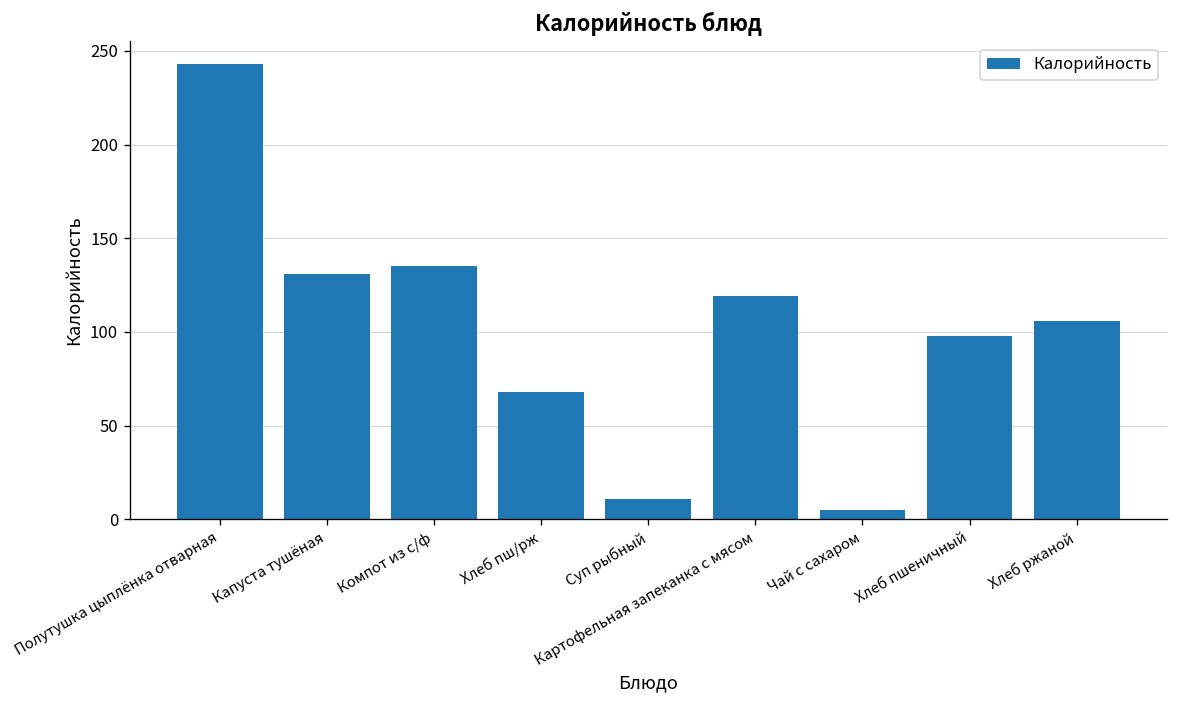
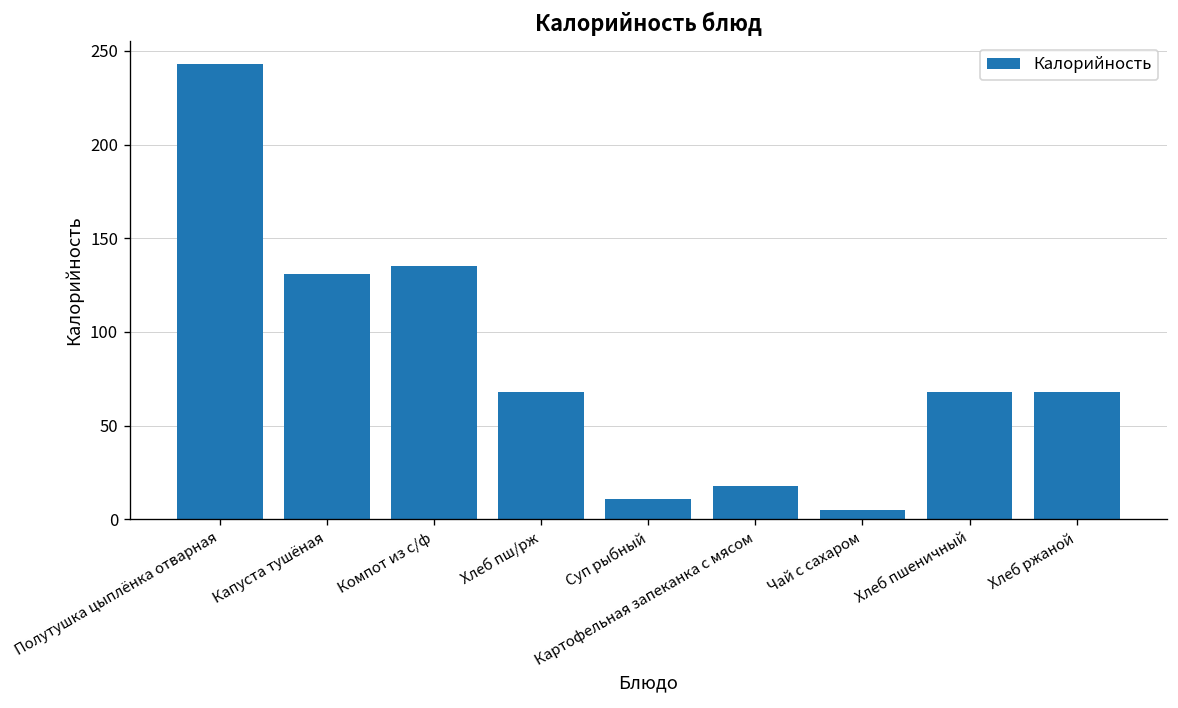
Картофельная запеканка с мясом: 119 -> 18
Хлеб пшеничный: 98 -> 68
Хлеб ржаной: 106 -> 68
